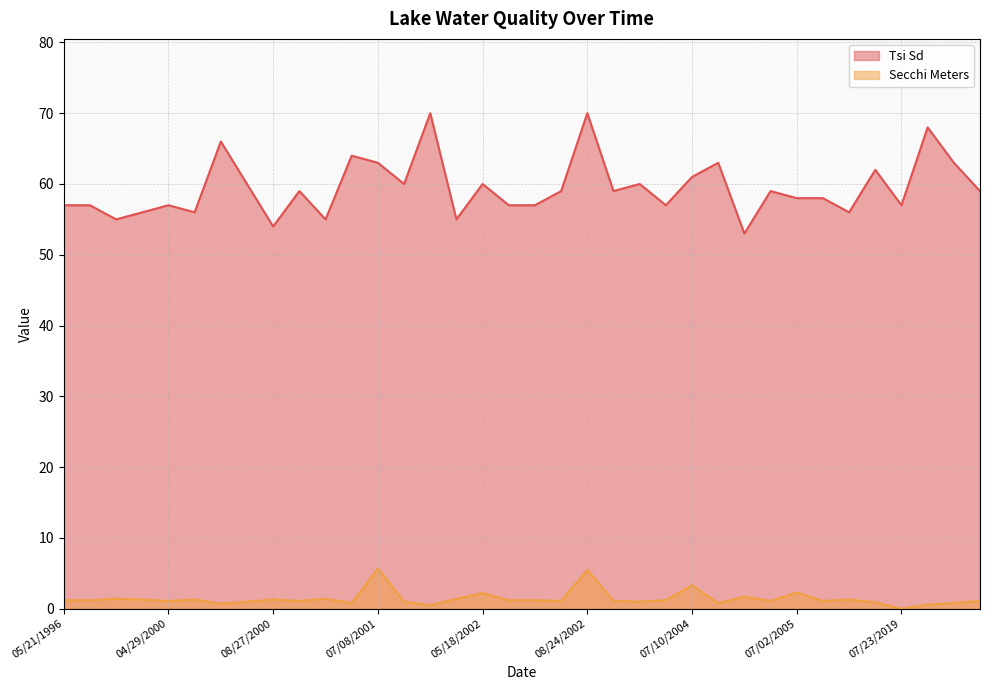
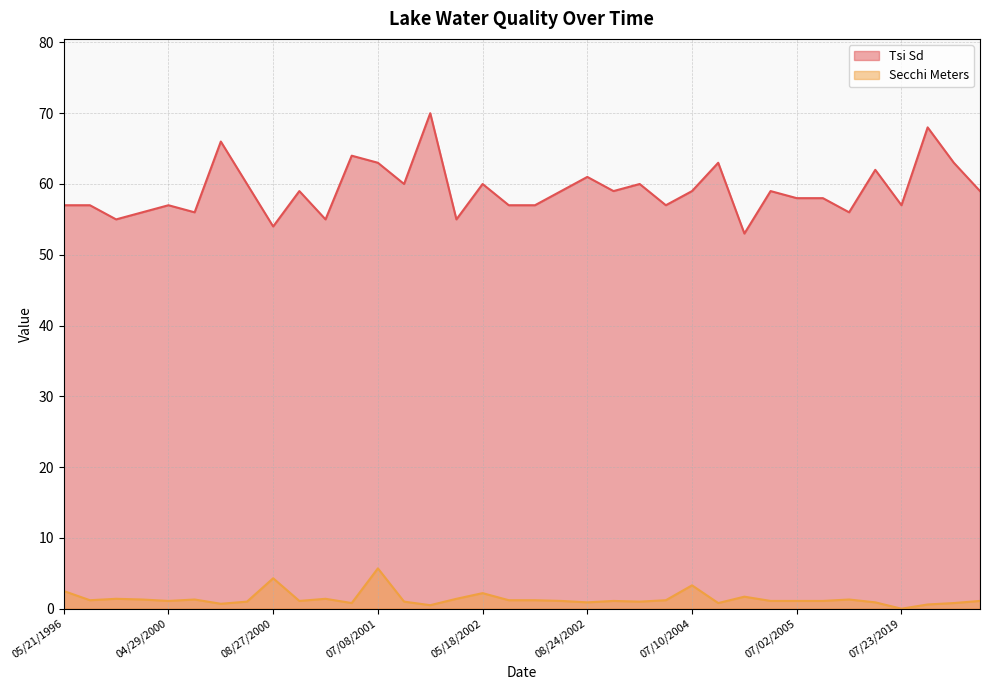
Secchi Meters, 05/21/1996: 1 -> 3
Secchi Meters, 08/27/2000: 1 -> 4
Tsi Sd, 08/24/2002: 70 -> 61
Secchi Meters, 08/24/2002: 6 -> 1
Tsi Sd, 07/10/2004: 61 -> 59
Secchi Meters, 07/02/2005: 2 -> 1
